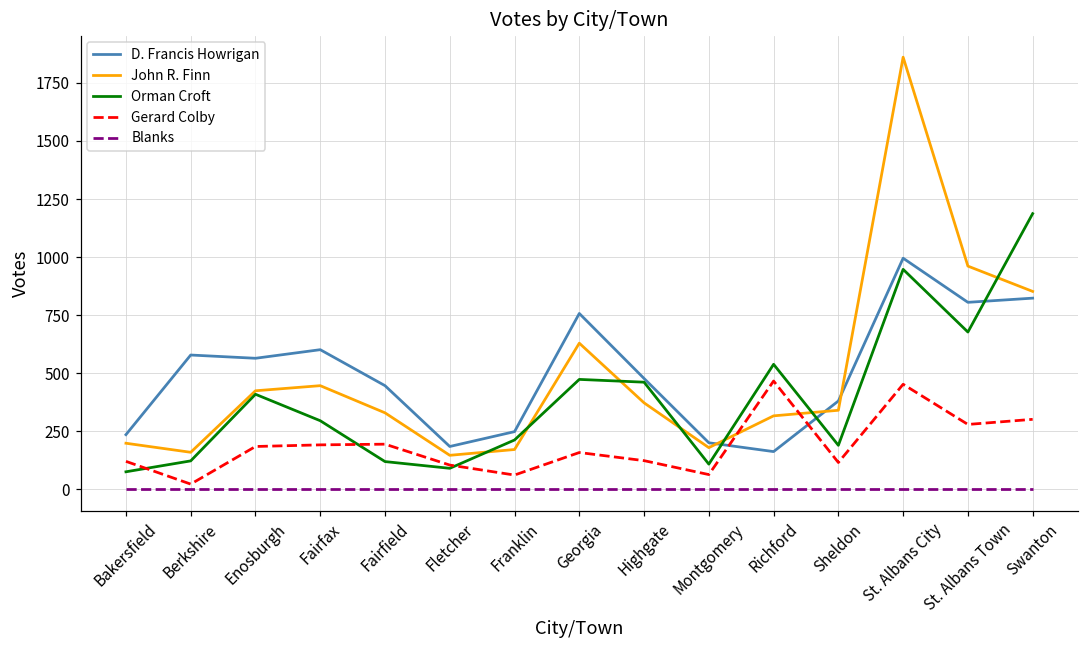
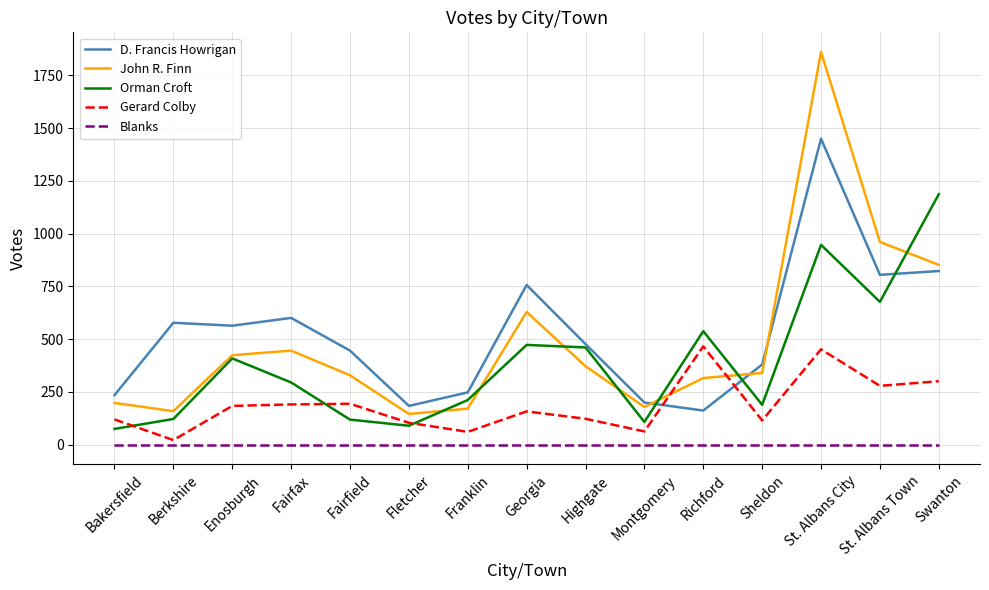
D. Francis Howrigan, St. Albans City: 1000 -> 1450
